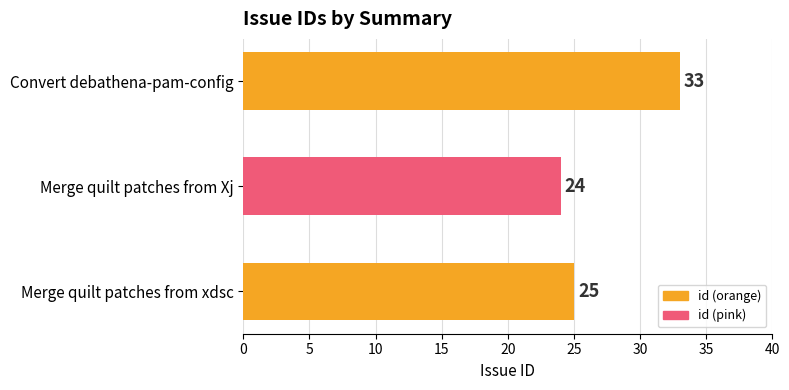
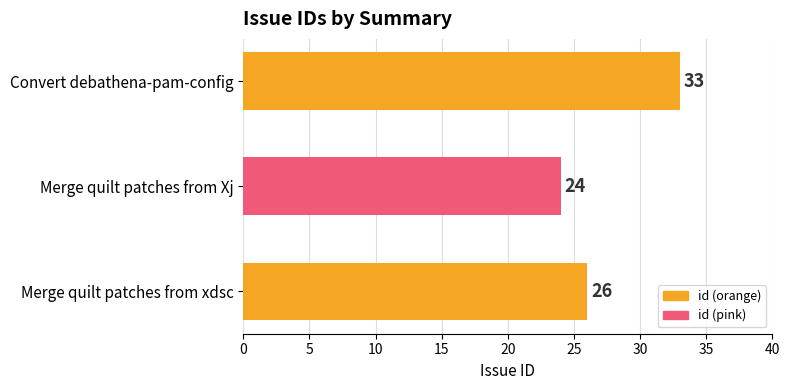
Merge quilt patches from xdsc: 25 -> 26
